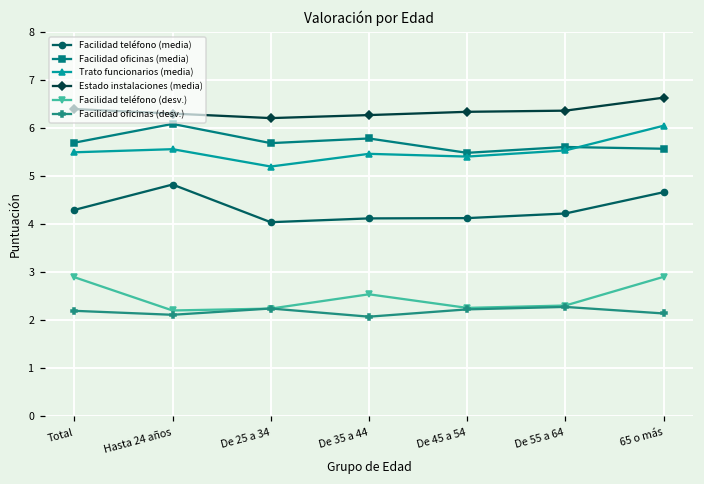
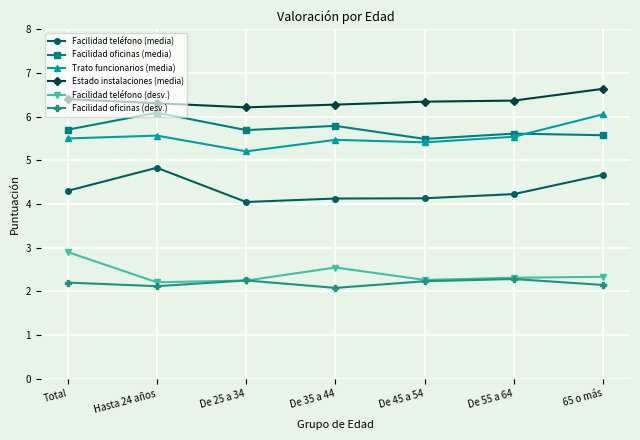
Facilidad teléfono (desv.), 65 o más: 2.9 -> 2.3
